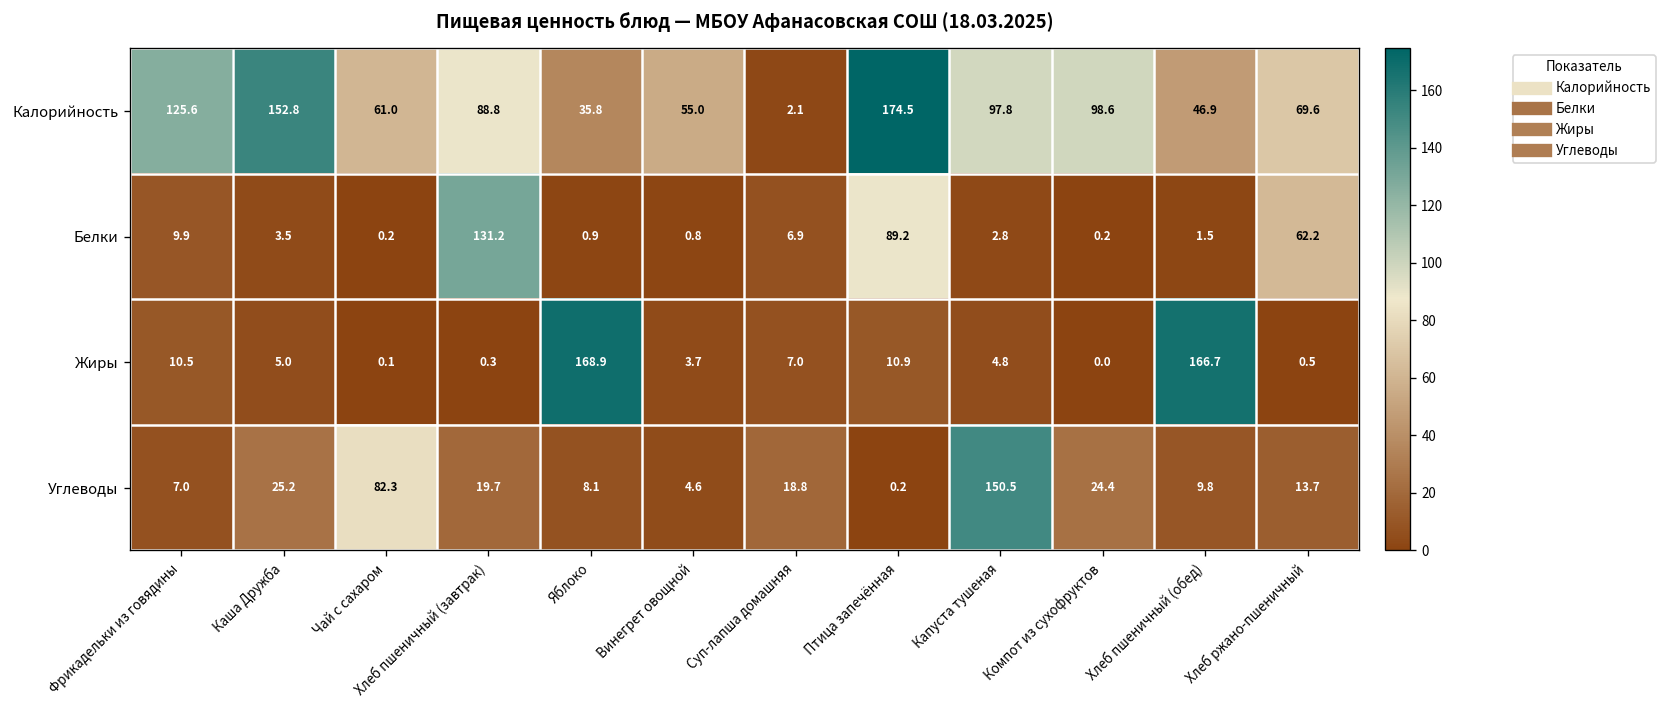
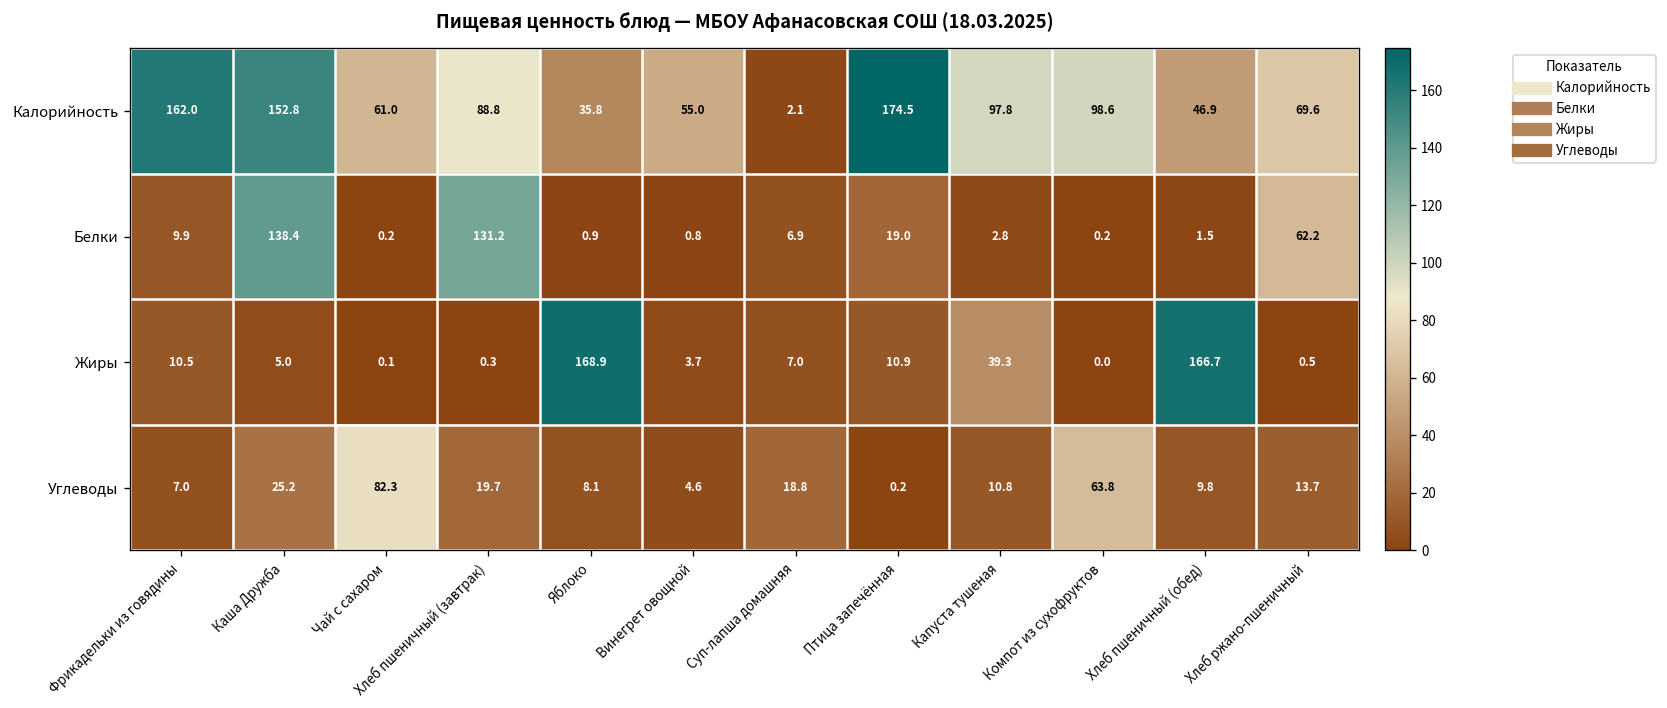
Калорийность, Фрикадельки из говядины: 125.6 -> 162.0
Белки, Каша Дружба: 3.5 -> 138.4
Белки, Птица запечённая: 89.2 -> 19.0
Жиры, Капуста тушеная: 4.8 -> 39.3
Углеводы, Капуста тушеная: 150.5 -> 10.8
Углеводы, Компот из сухофруктов: 24.4 -> 63.8
